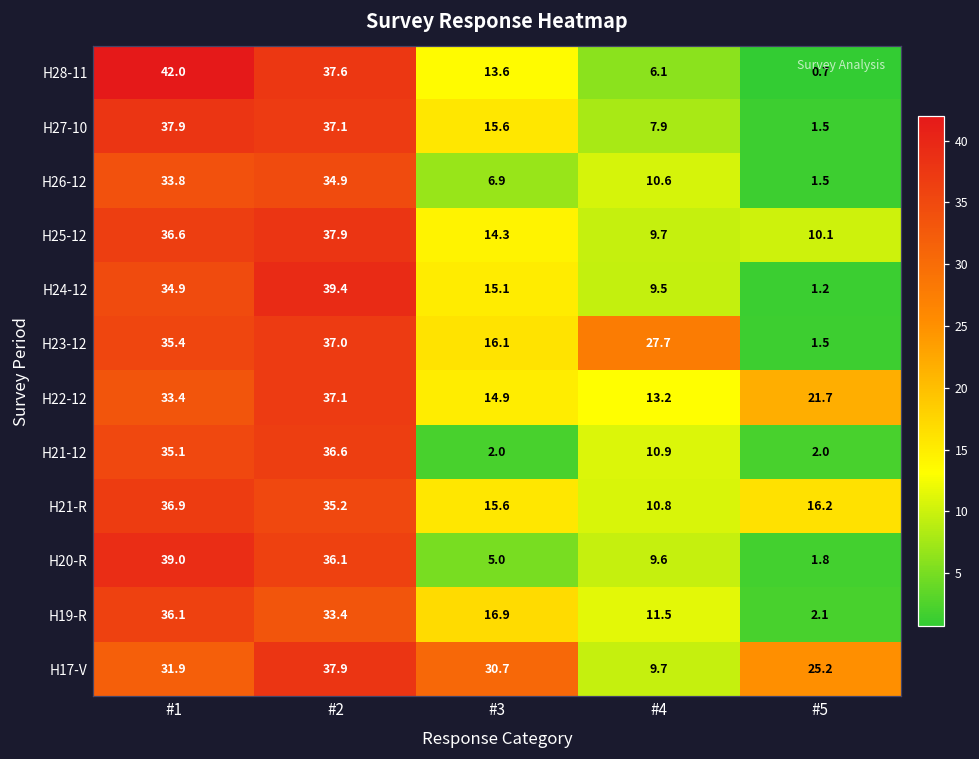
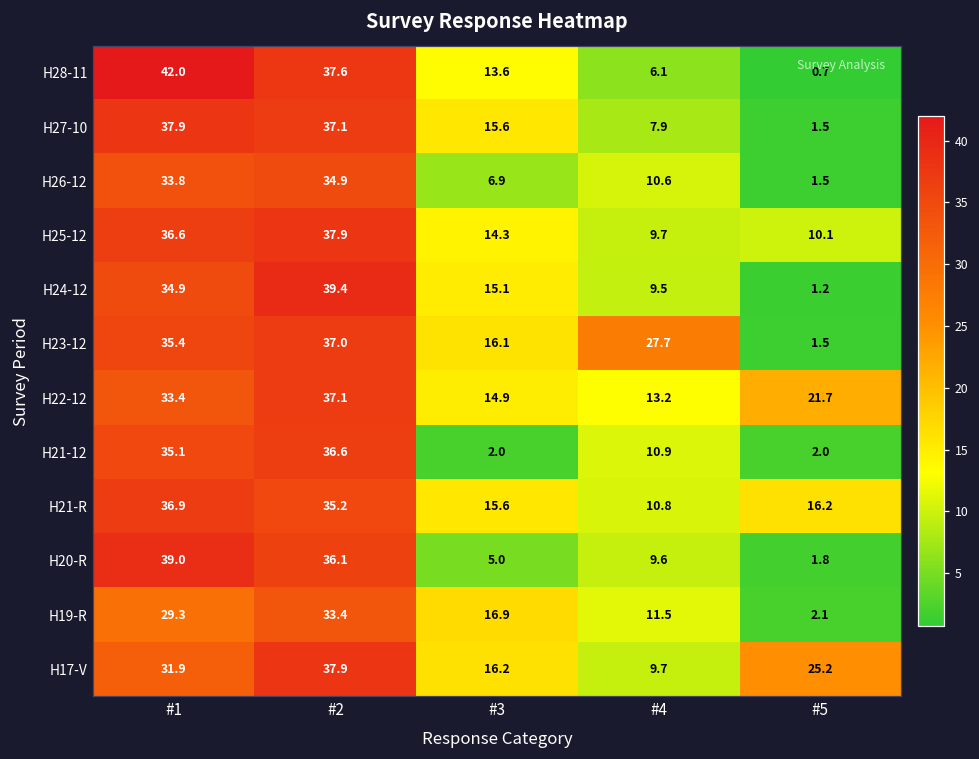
H19-R, #1: 36.1 -> 29.3
H17-V, #3: 30.7 -> 16.2
